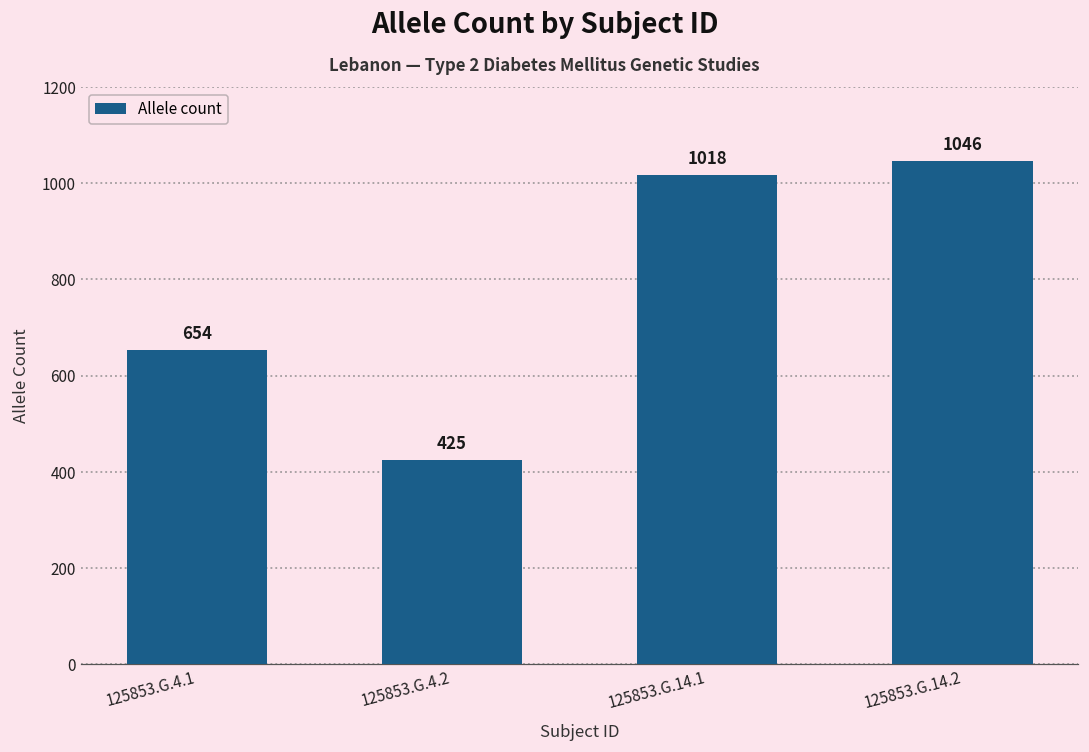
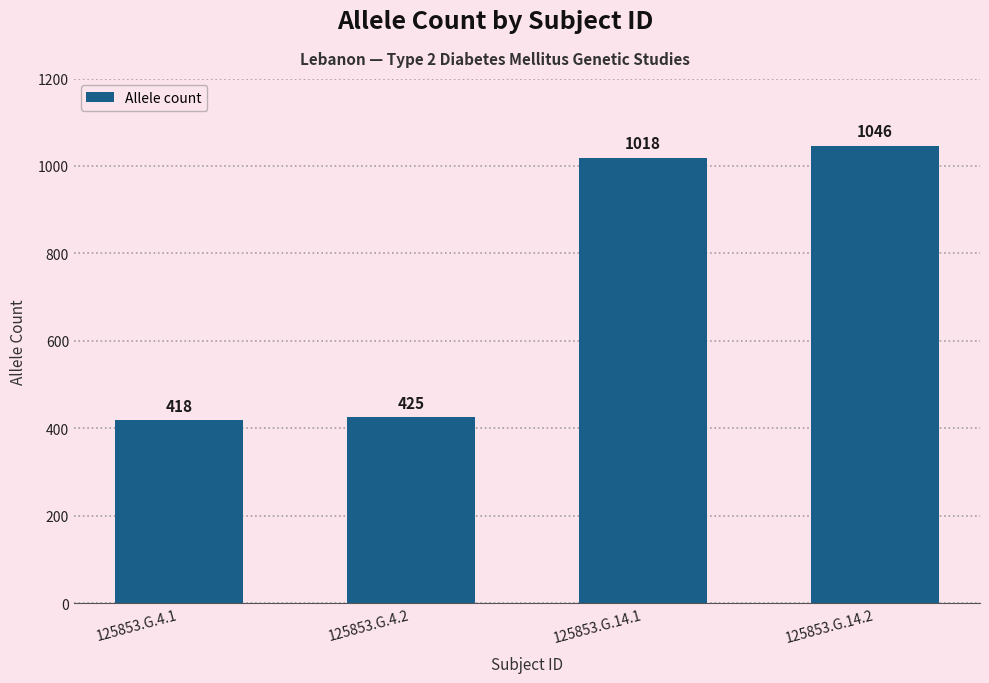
125853.G.4.1: 654 -> 418
